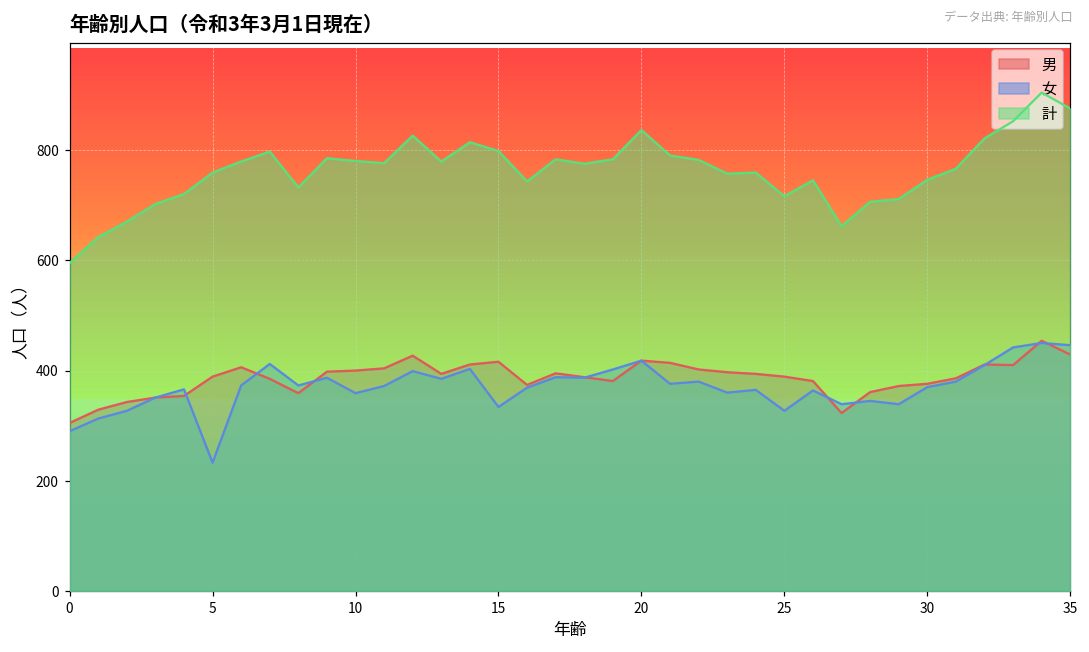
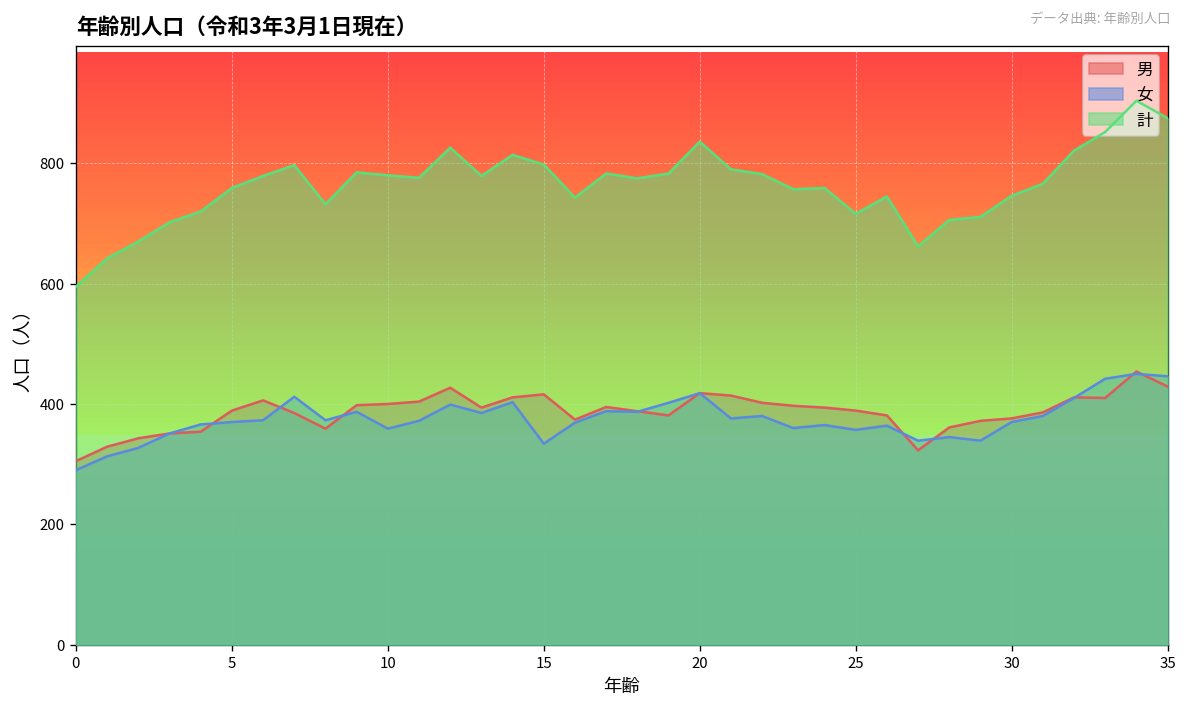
女, 5: 230 -> 370
女, 25: 330 -> 360
